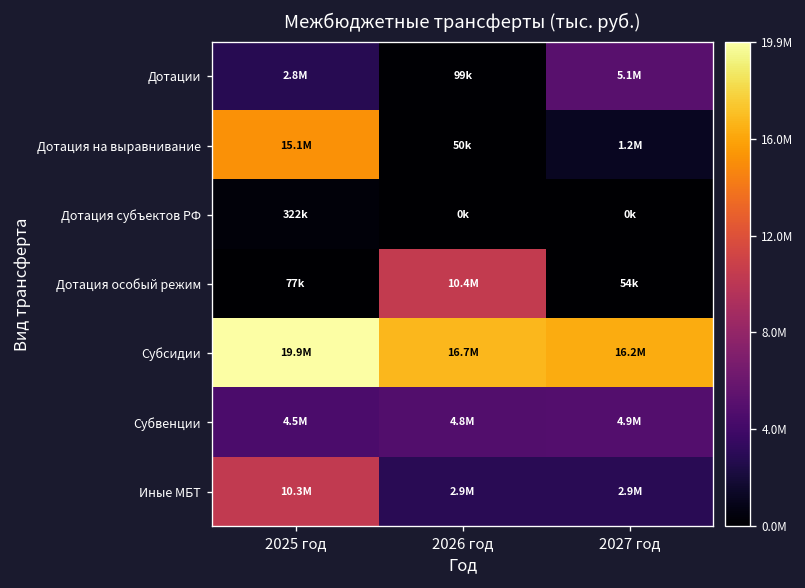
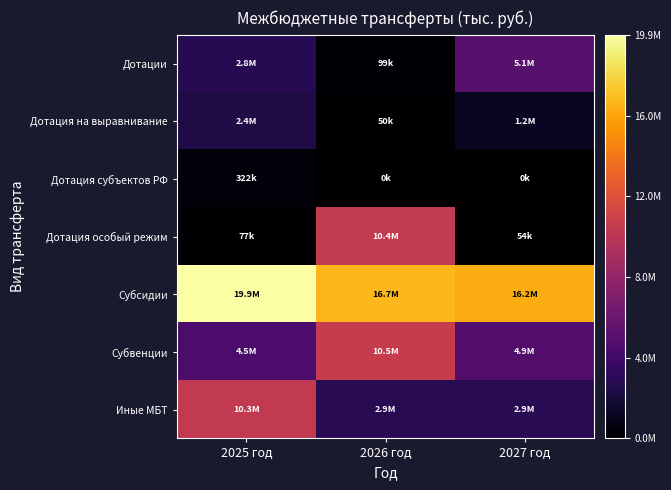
Дотация на выравнивание, 2025 год: 15.1M -> 2.4M
Субвенции, 2026 год: 4.8M -> 10.5M
